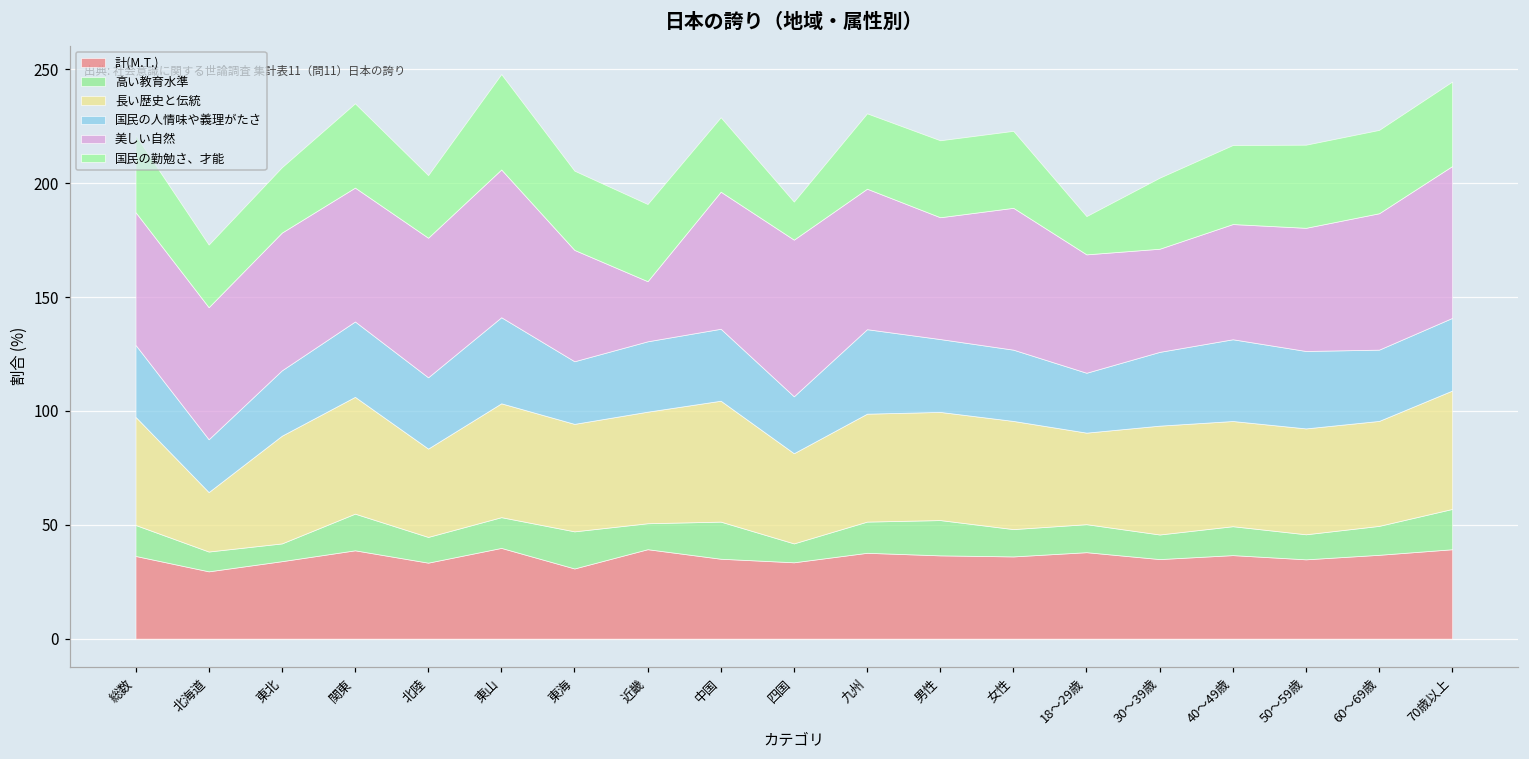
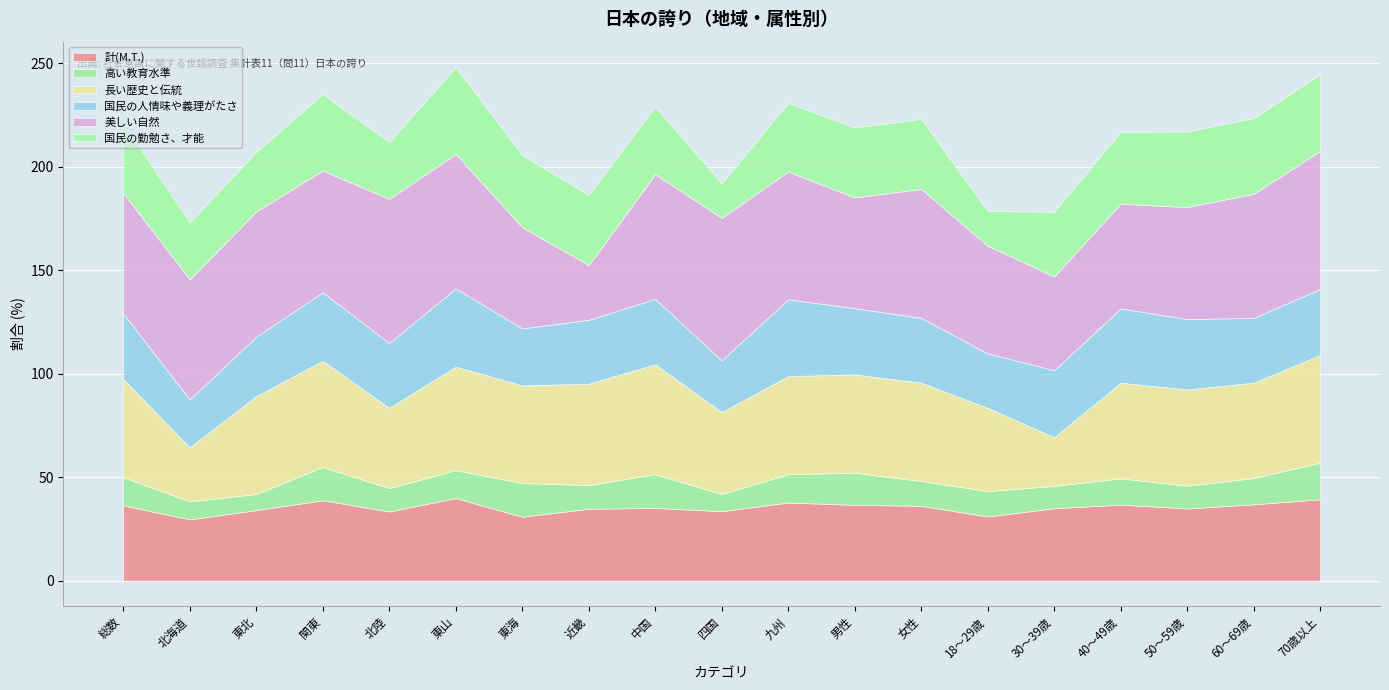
美しい自然, 北陸: 61 -> 70
計(M.T.), 近畿: 39 -> 35
計(M.T.), 18～29歳: 38 -> 31
長い歴史と伝統, 30～39歳: 48 -> 24
